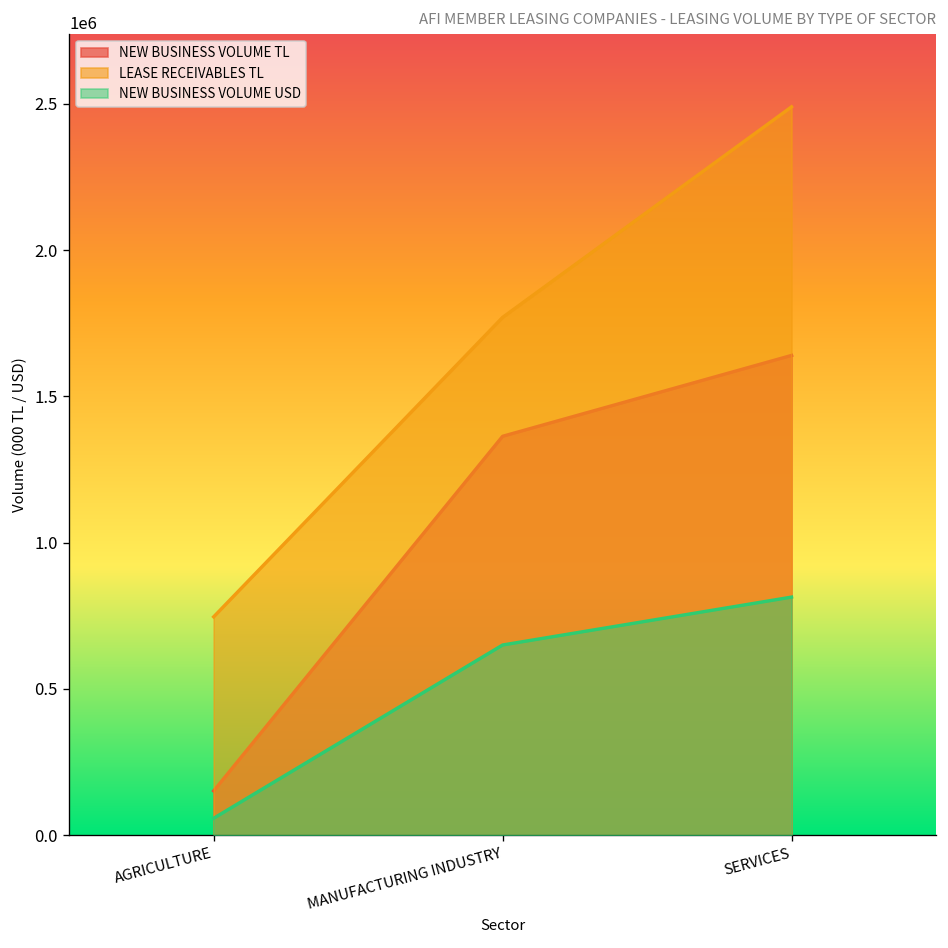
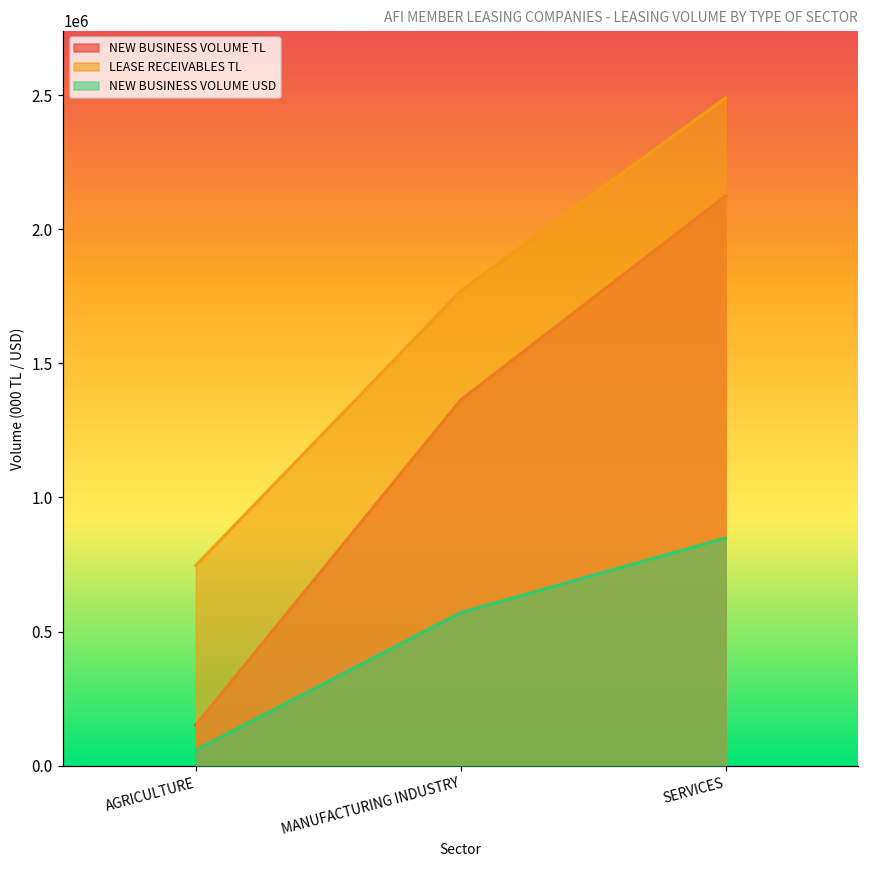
NEW BUSINESS VOLUME USD, MANUFACTURING INDUSTRY: 650000 -> 570000
NEW BUSINESS VOLUME TL, SERVICES: 1640000 -> 2120000
NEW BUSINESS VOLUME USD, SERVICES: 810000 -> 850000
